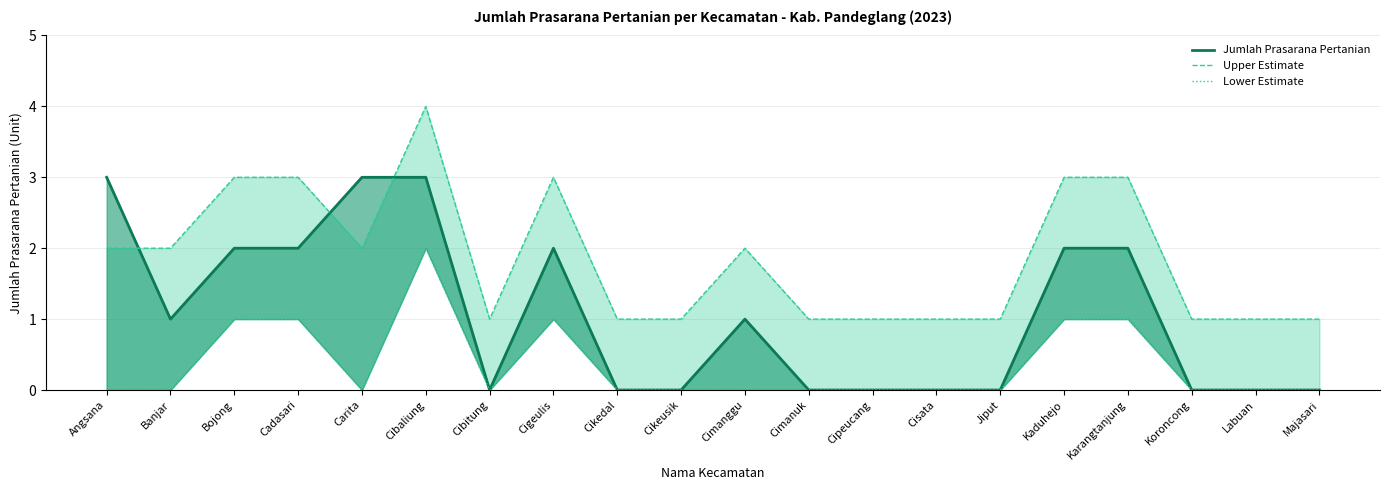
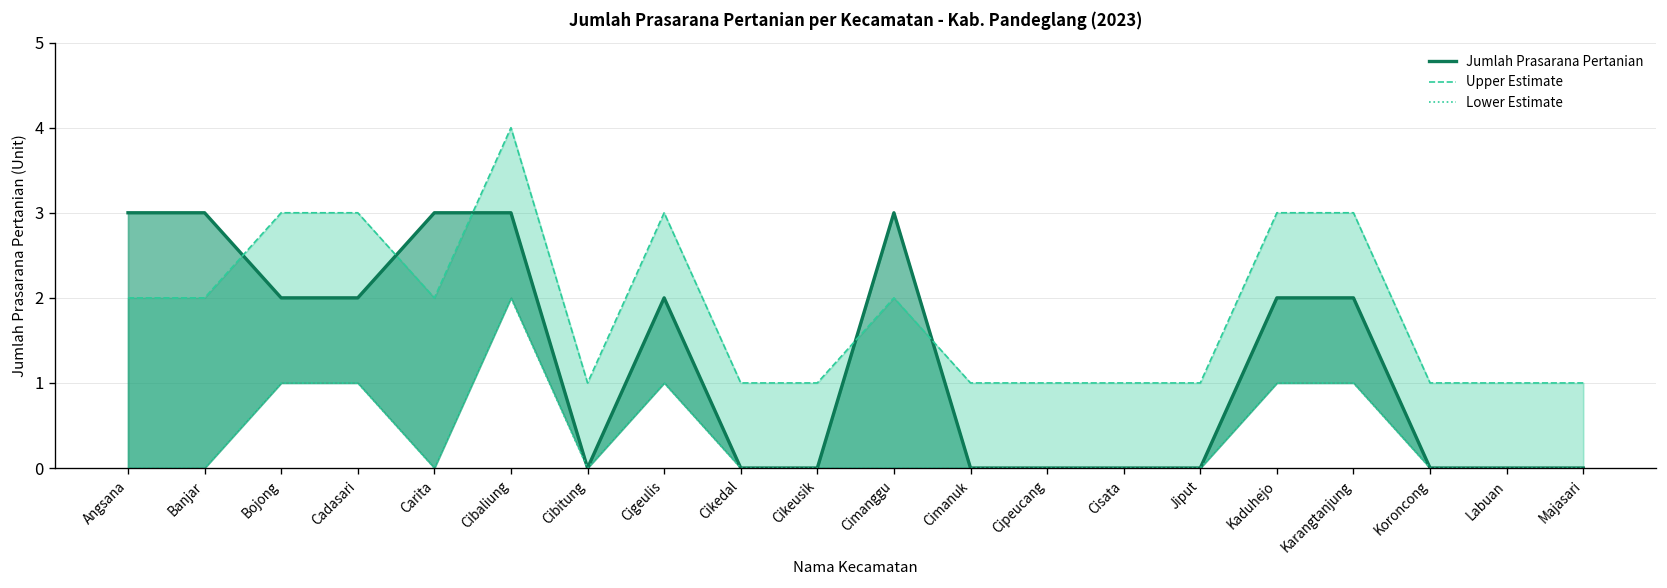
Jumlah Prasarana Pertanian, Banjar: 1 -> 3
Jumlah Prasarana Pertanian, Cimanggu: 1 -> 3
